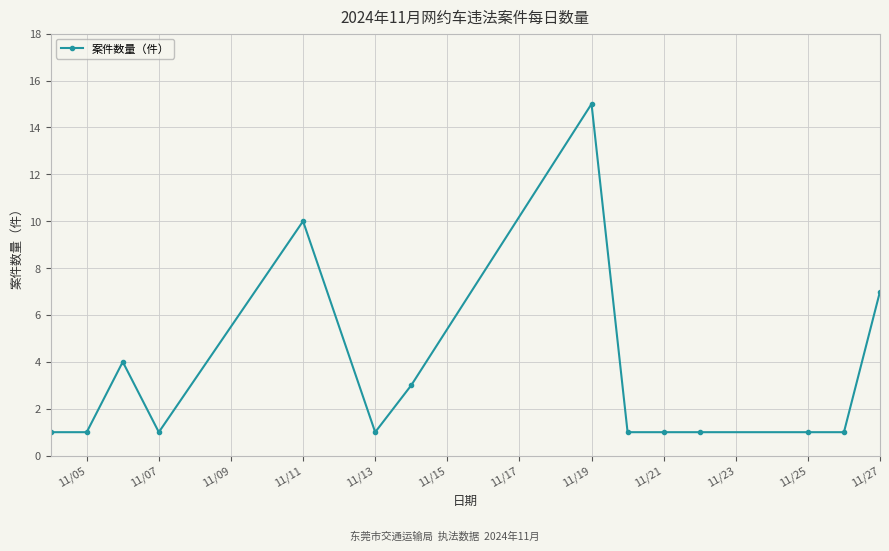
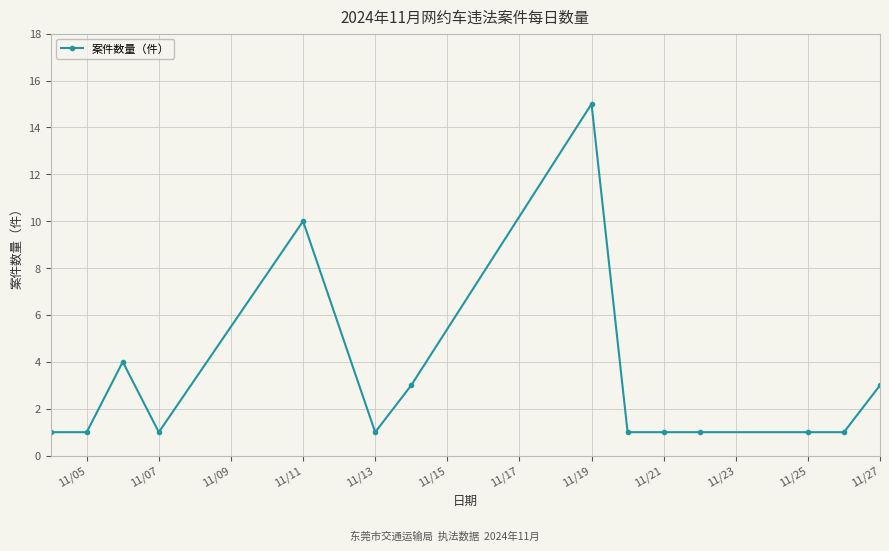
11/27: 7 -> 3
